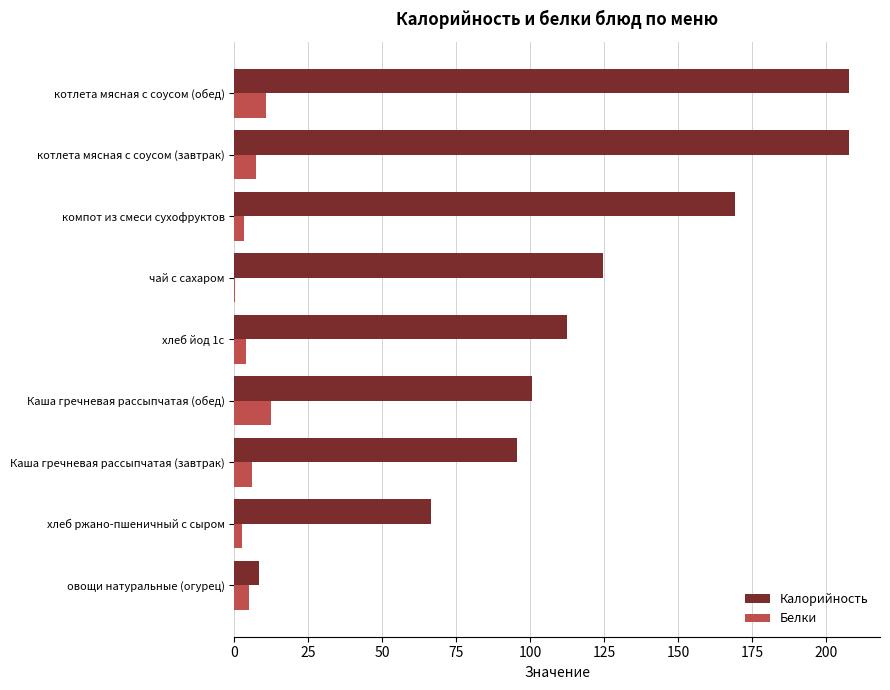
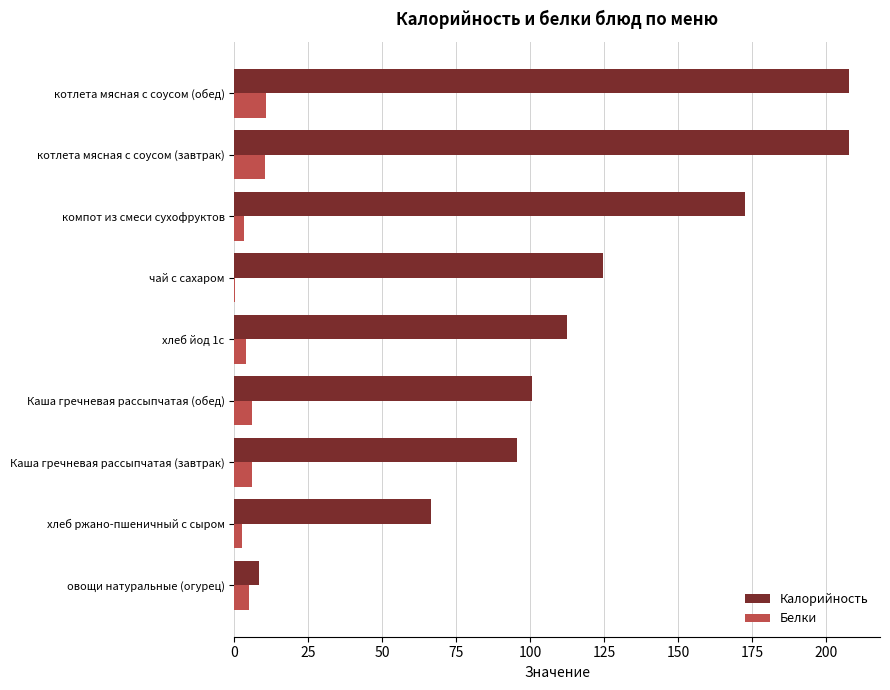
Белки, котлета мясная с соусом (завтрак): 7 -> 10
Калорийность, компот из смеси сухофруктов: 169 -> 173
Белки, Каша гречневая рассыпчатая (обед): 12 -> 6
